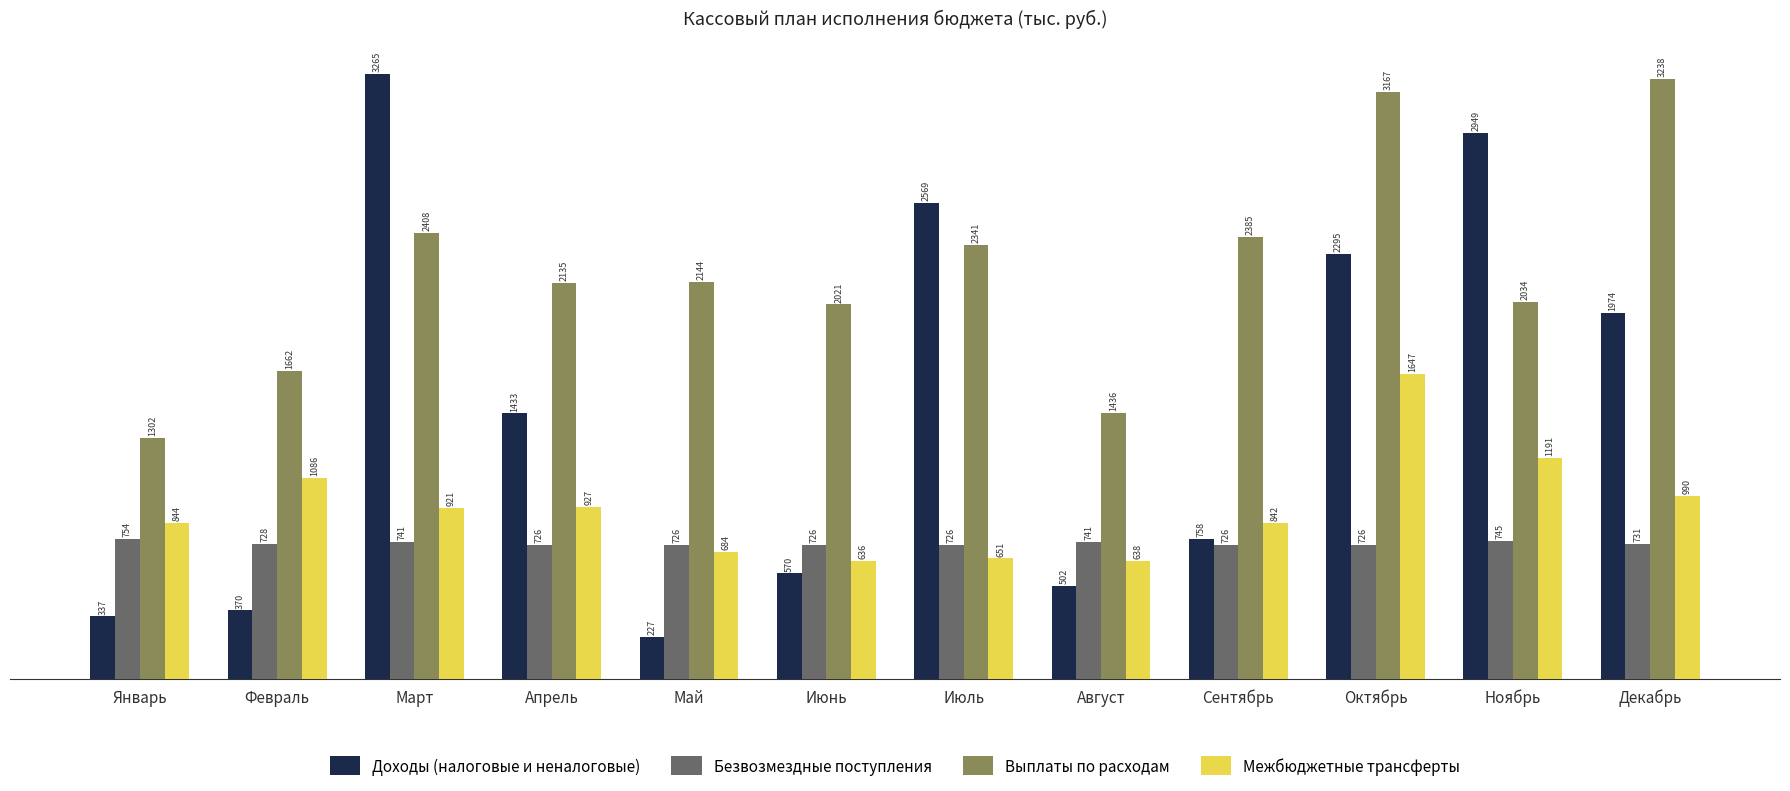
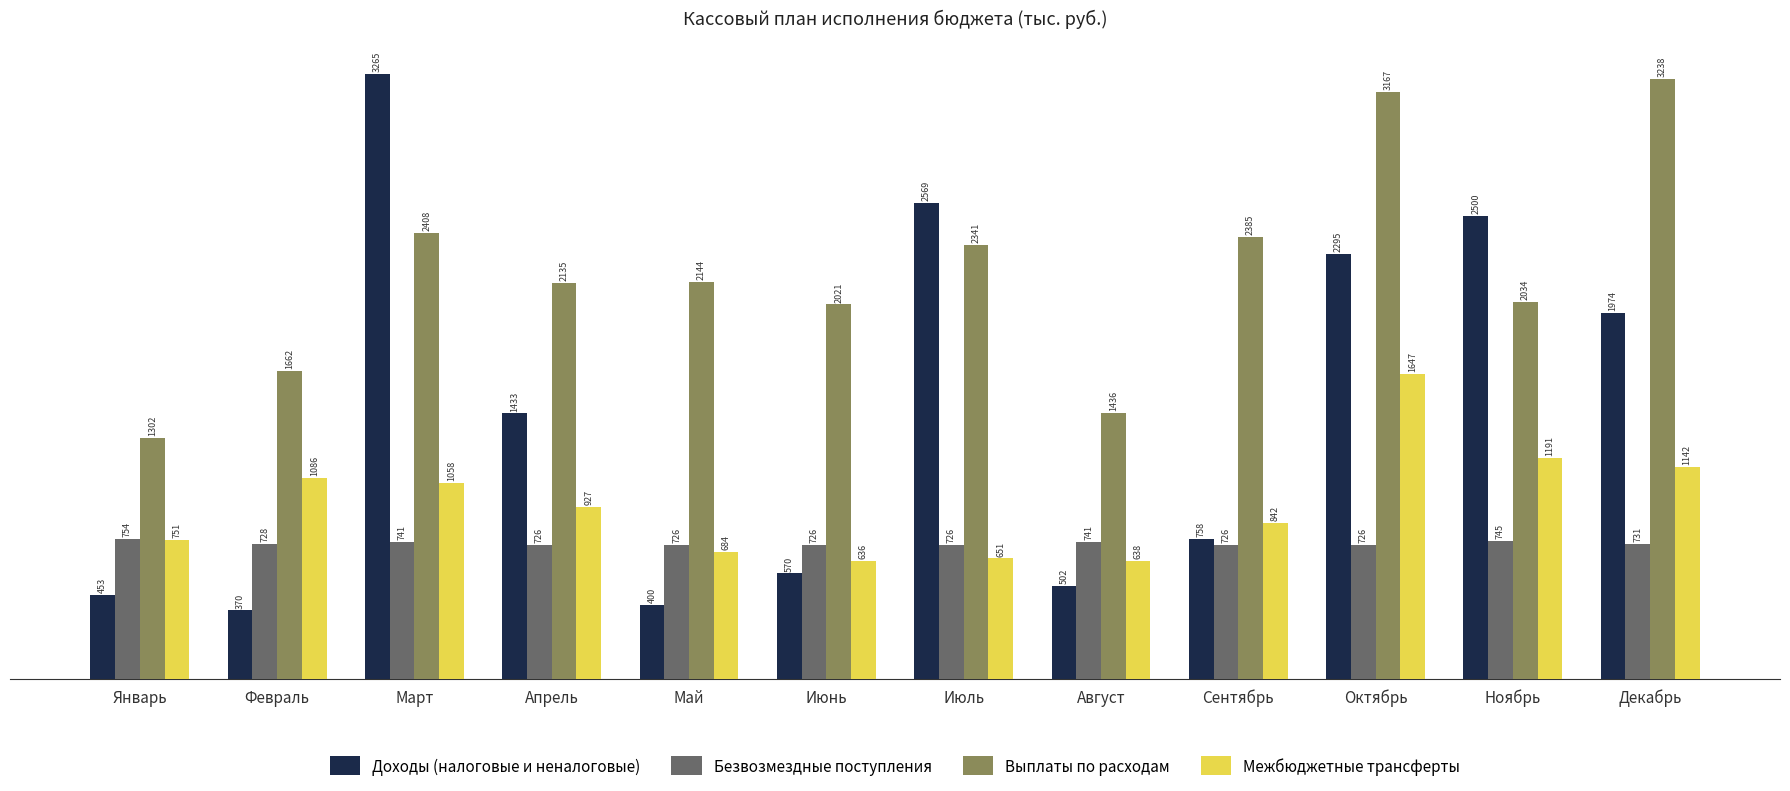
Доходы (налоговые и неналоговые), Январь: 337 -> 453
Межбюджетные трансферты, Январь: 844 -> 751
Межбюджетные трансферты, Март: 921 -> 1058
Доходы (налоговые и неналоговые), Май: 227 -> 400
Доходы (налоговые и неналоговые), Ноябрь: 2949 -> 2500
Межбюджетные трансферты, Декабрь: 990 -> 1142
